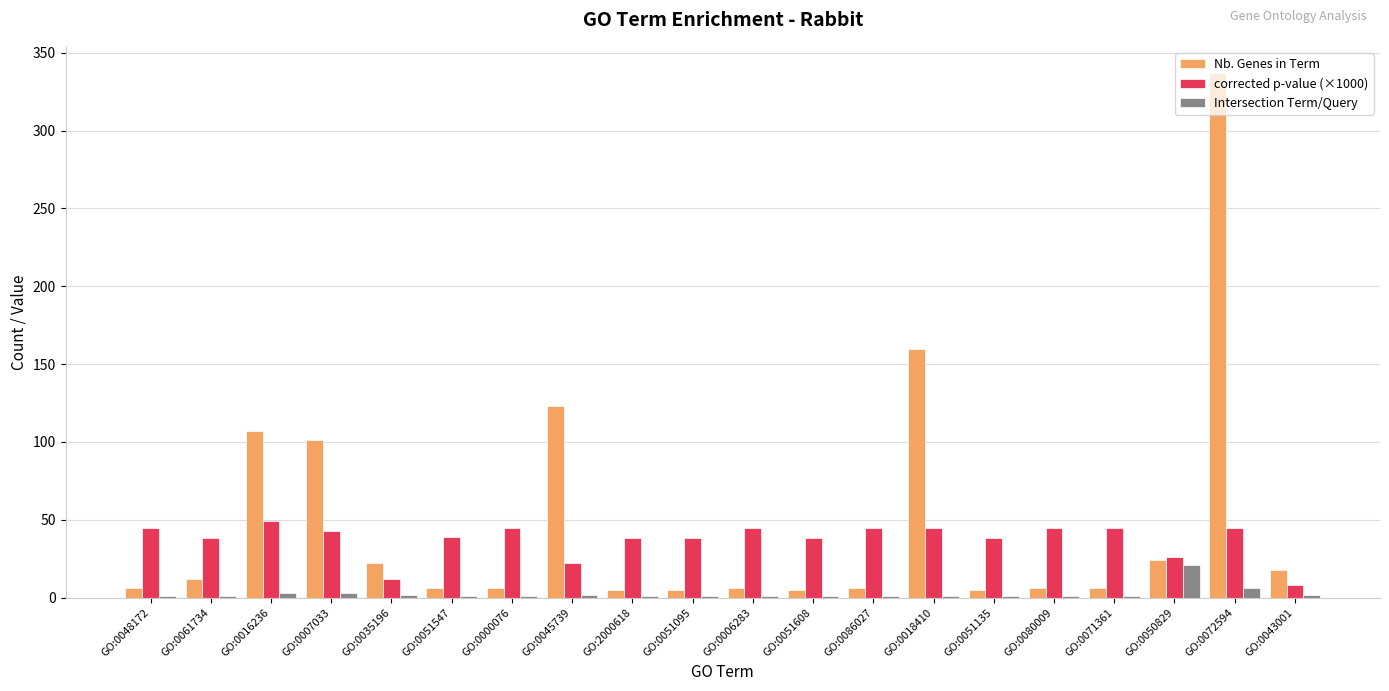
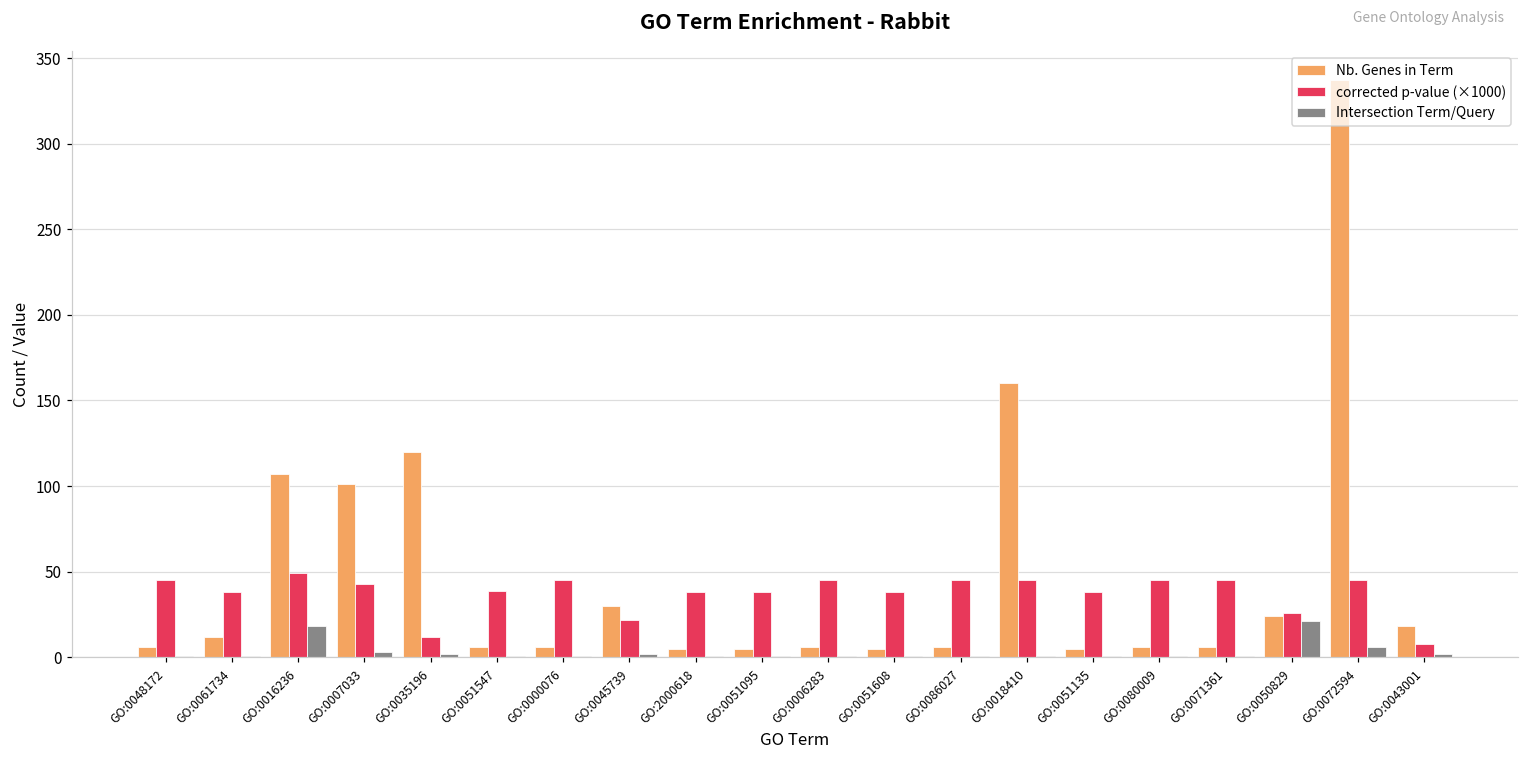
Intersection Term/Query, GO:0016236: 3 -> 18
Nb. Genes in Term, GO:0035196: 22 -> 120
Nb. Genes in Term, GO:0045739: 123 -> 30
